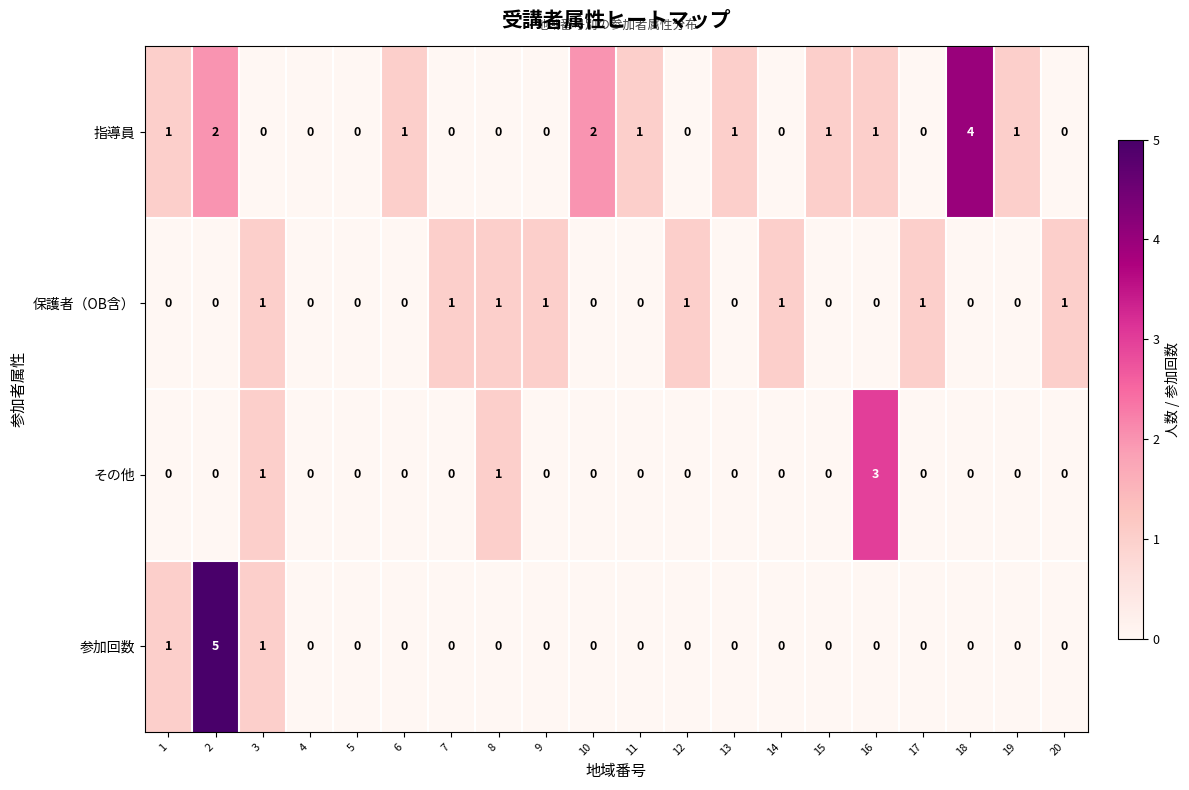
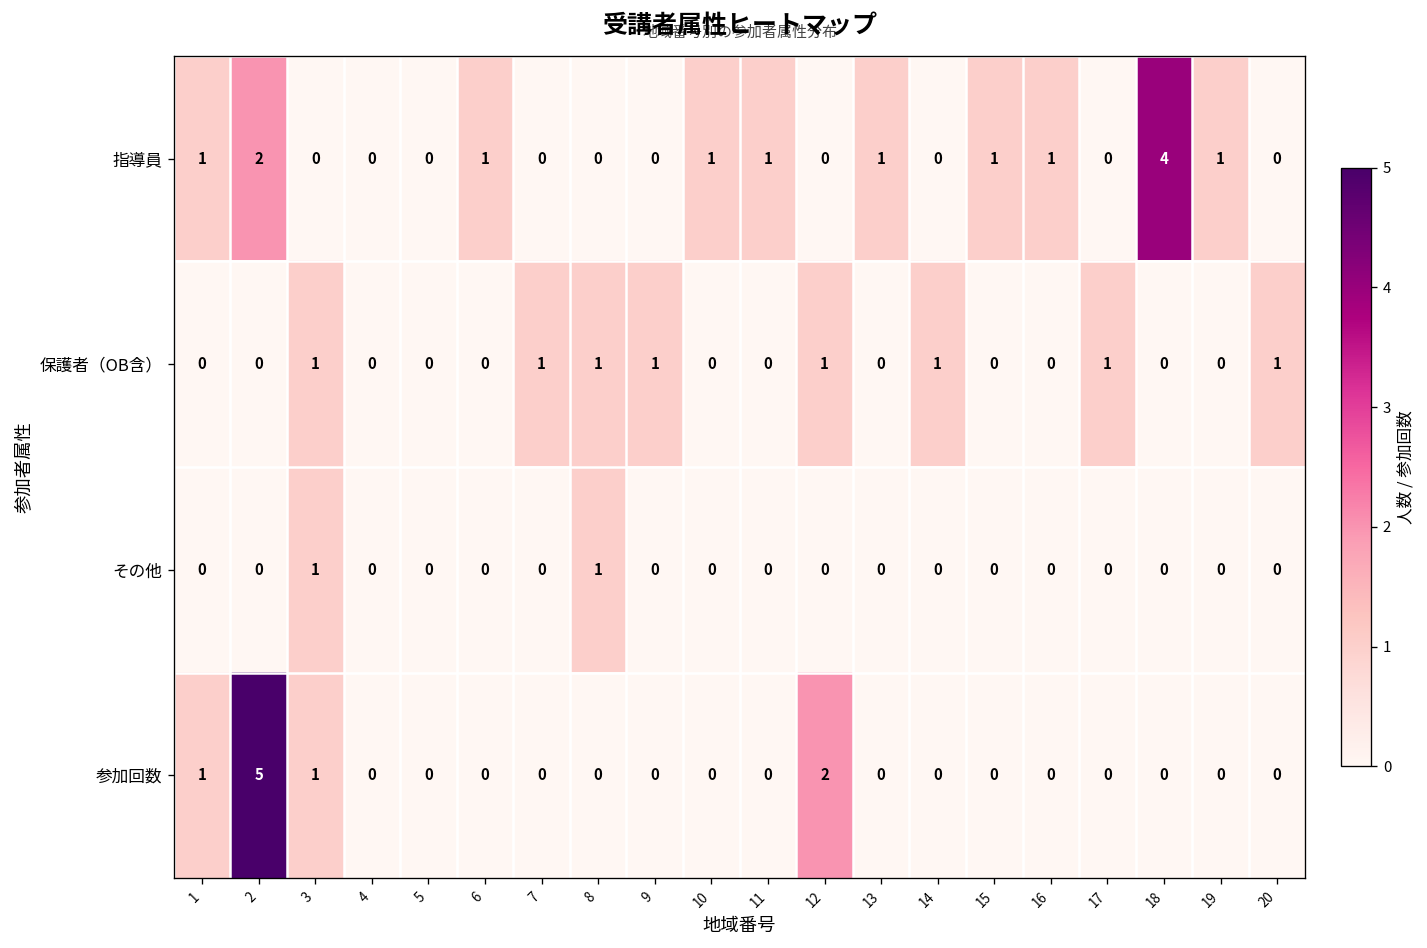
指導員, 10: 2 -> 1
その他, 16: 3 -> 0
参加回数, 12: 0 -> 2
